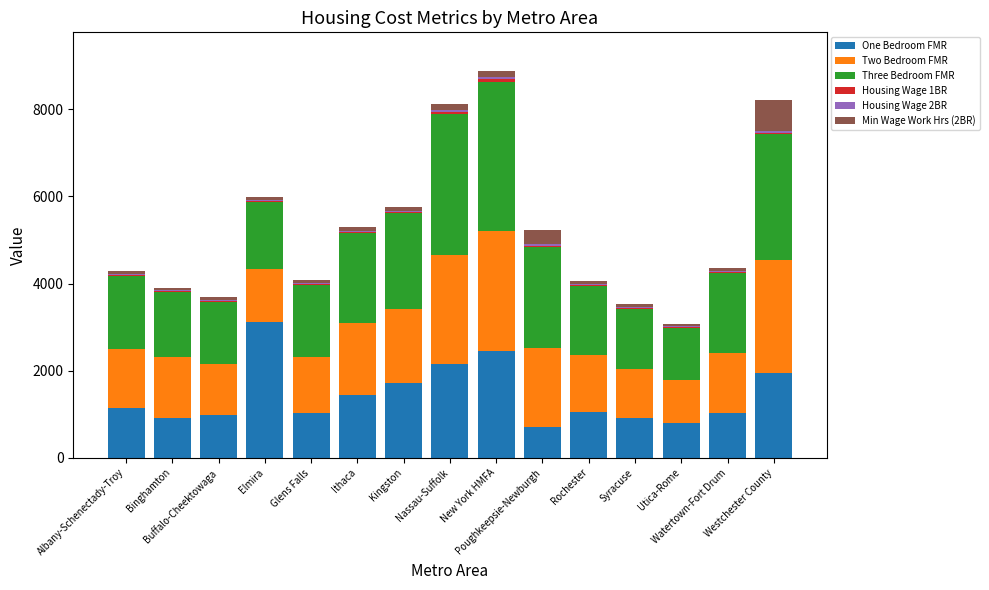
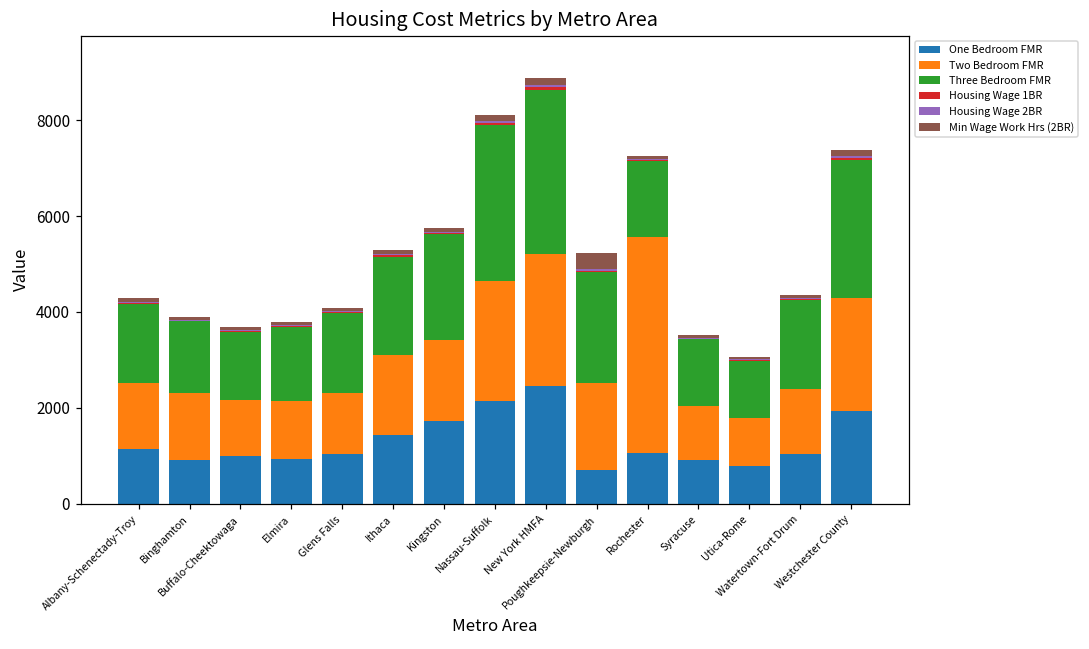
One Bedroom FMR, Elmira: 3100 -> 900
Two Bedroom FMR, Rochester: 1300 -> 4500
Two Bedroom FMR, Westchester County: 2600 -> 2400
Min Wage Work Hrs (2BR), Westchester County: 700 -> 100
